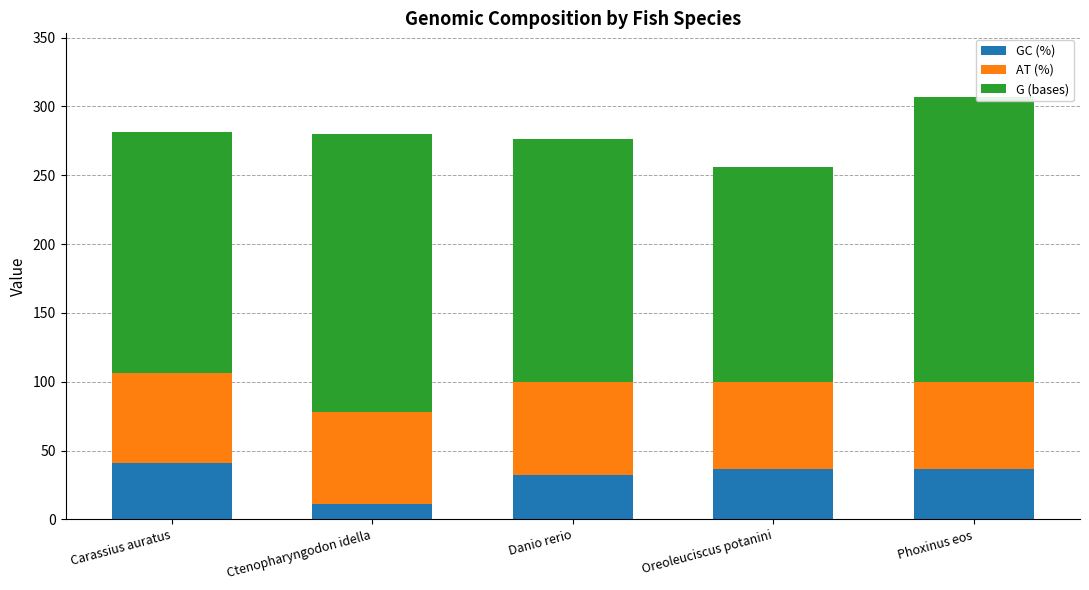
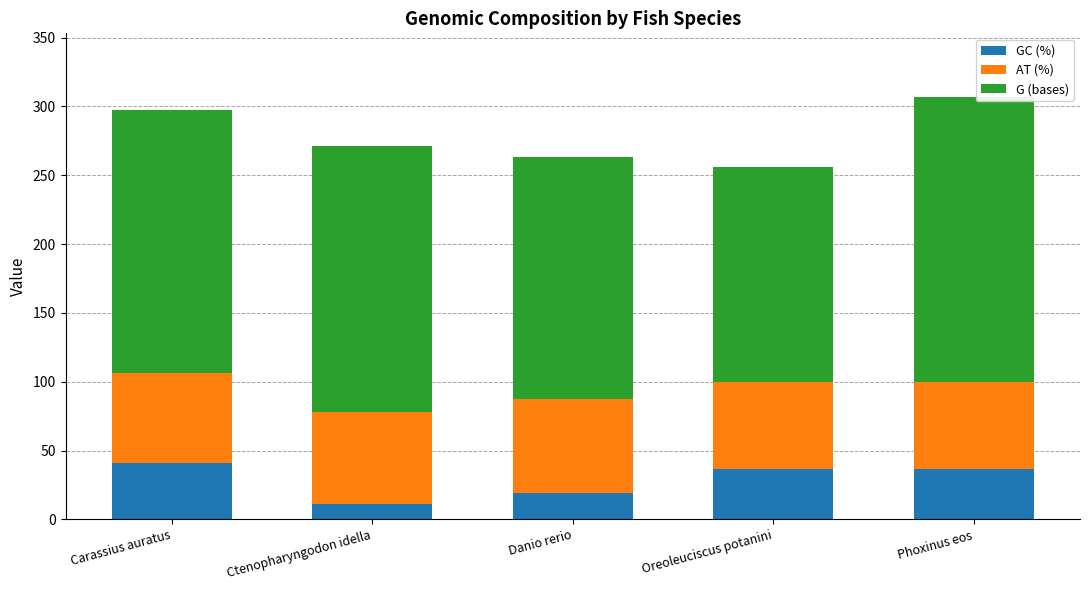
G (bases), Carassius auratus: 175 -> 191
G (bases), Ctenopharyngodon idella: 202 -> 193
GC (%), Danio rerio: 32 -> 20
